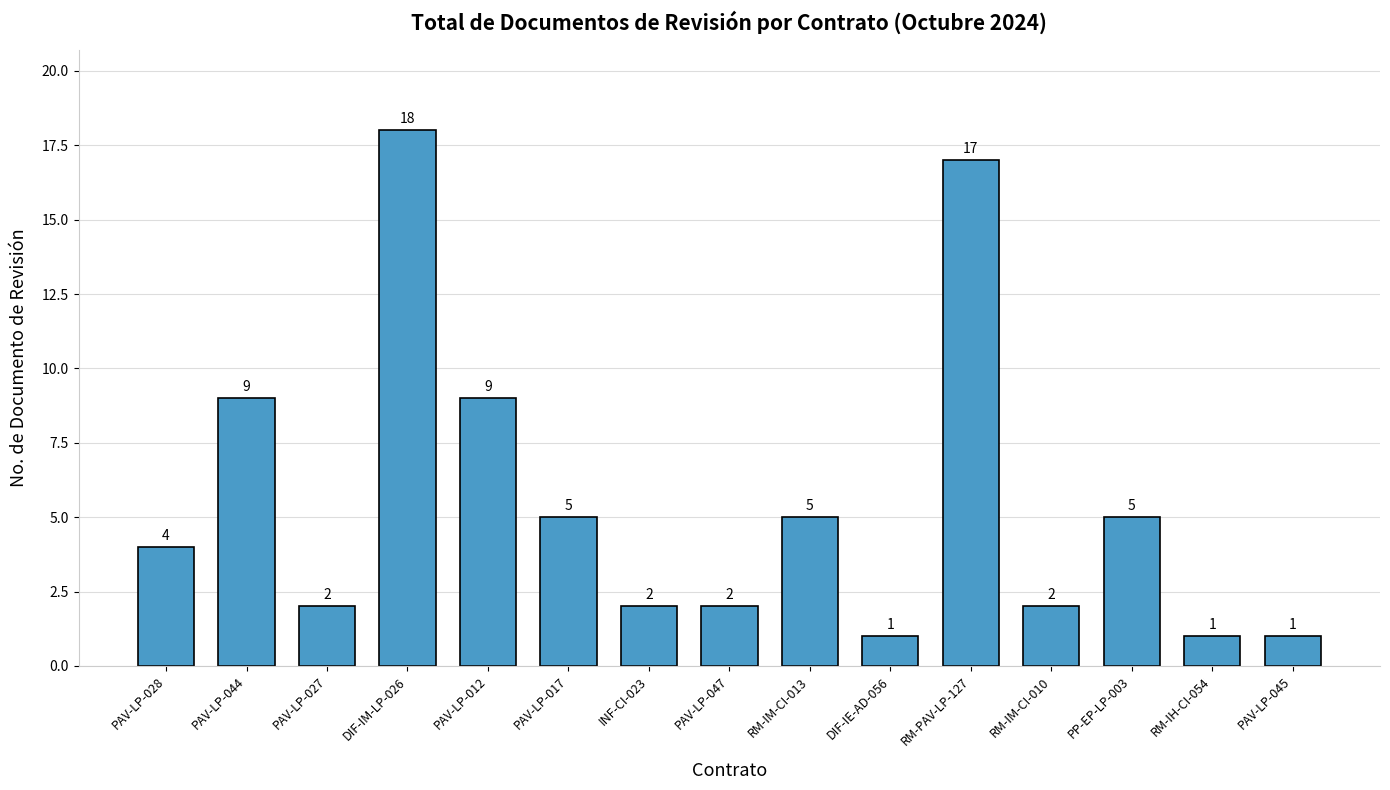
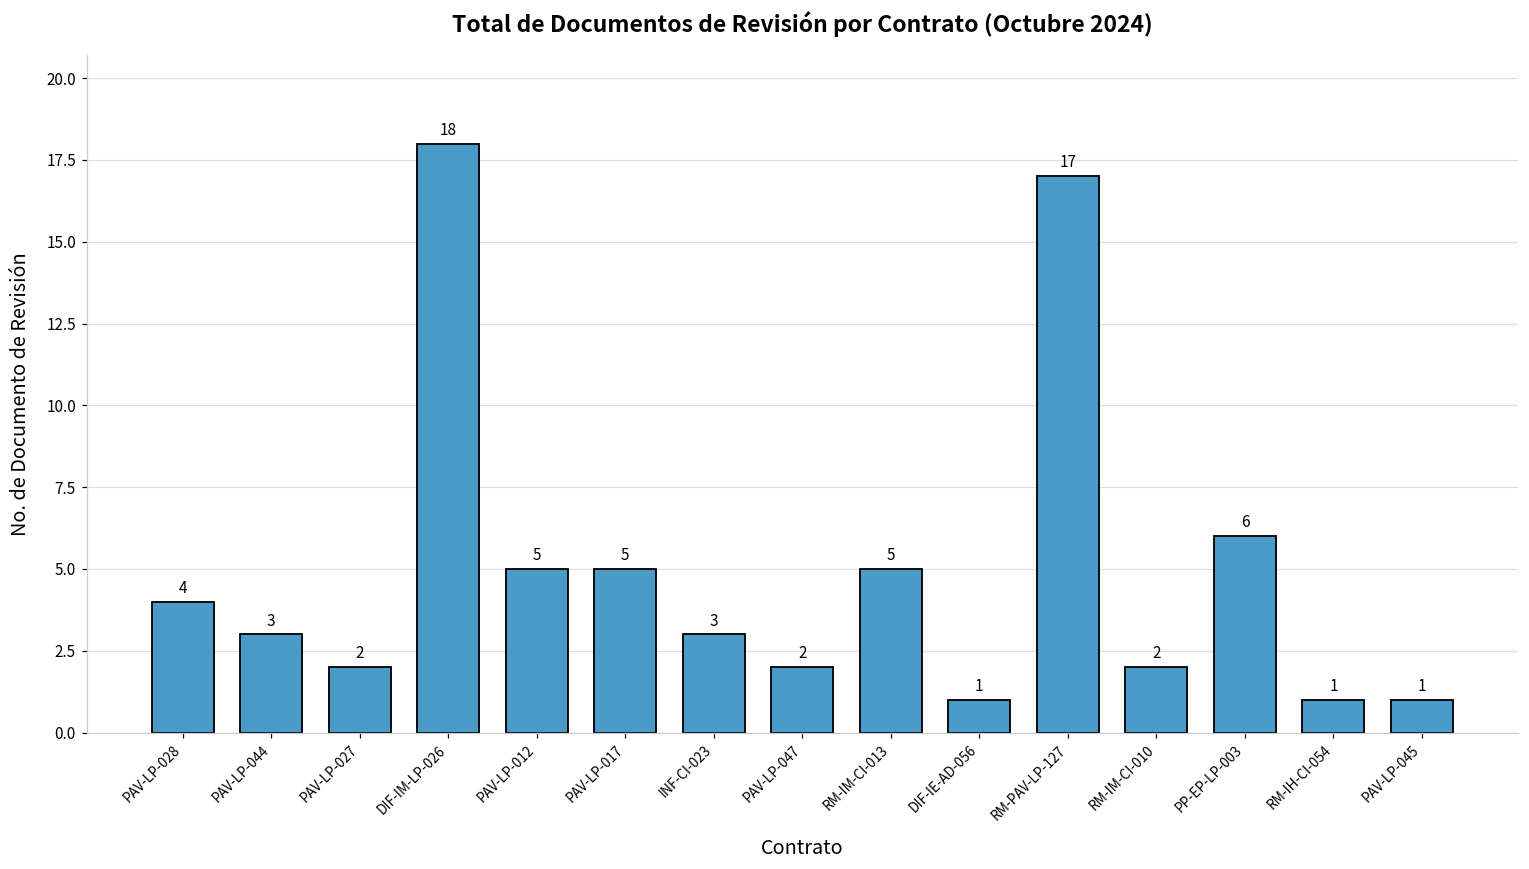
PAV-LP-044: 9 -> 3
PAV-LP-012: 9 -> 5
INF-CI-023: 2 -> 3
PP-EP-LP-003: 5 -> 6
